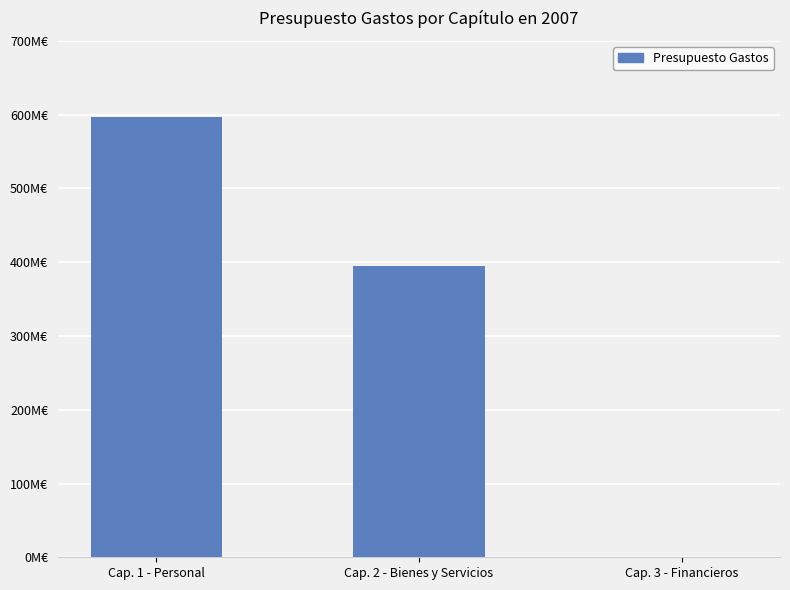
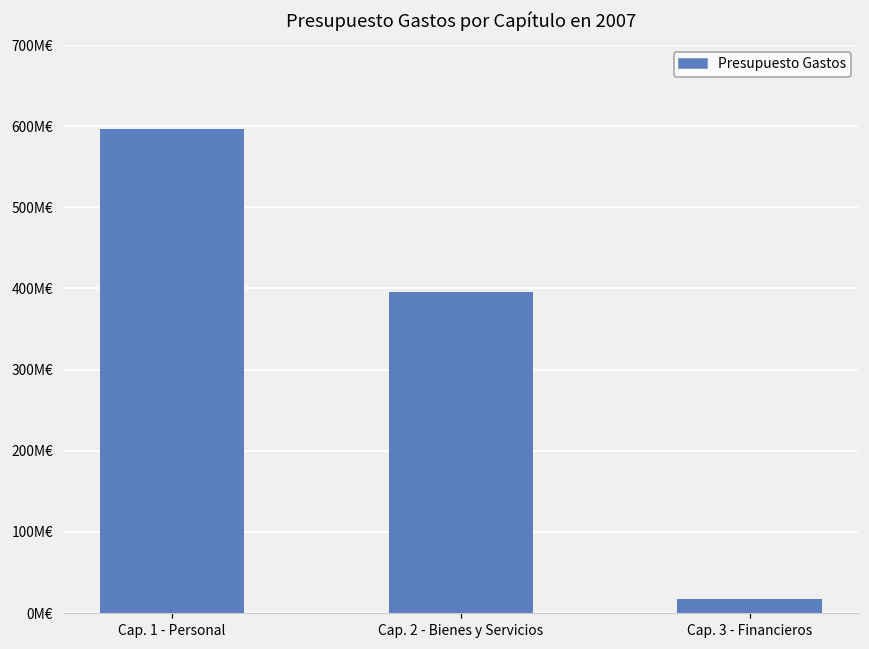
Cap. 3 - Financieros: 0M€ -> 20M€
